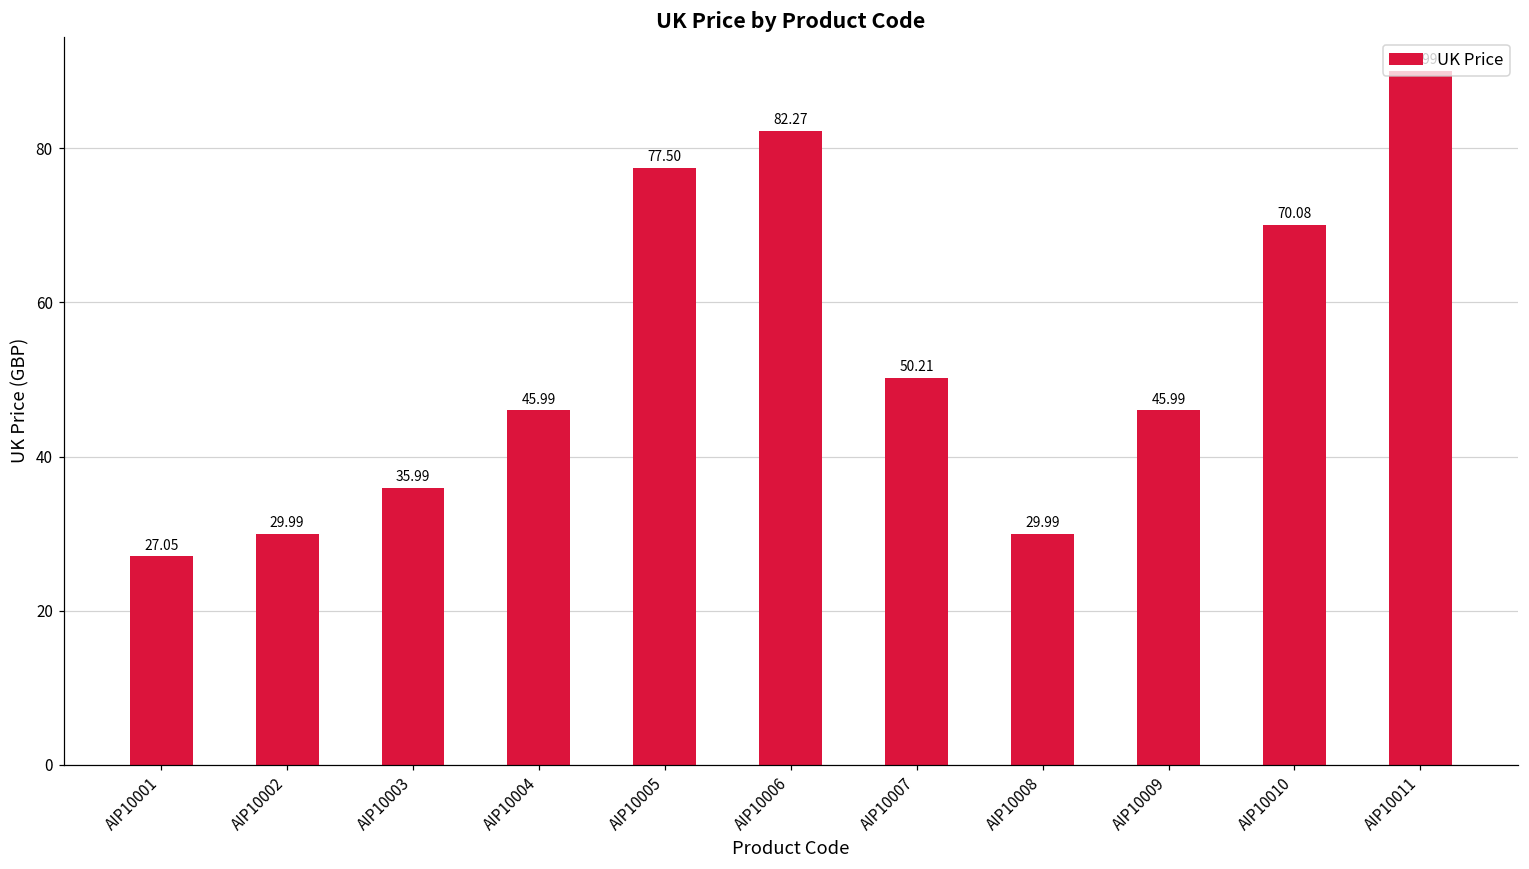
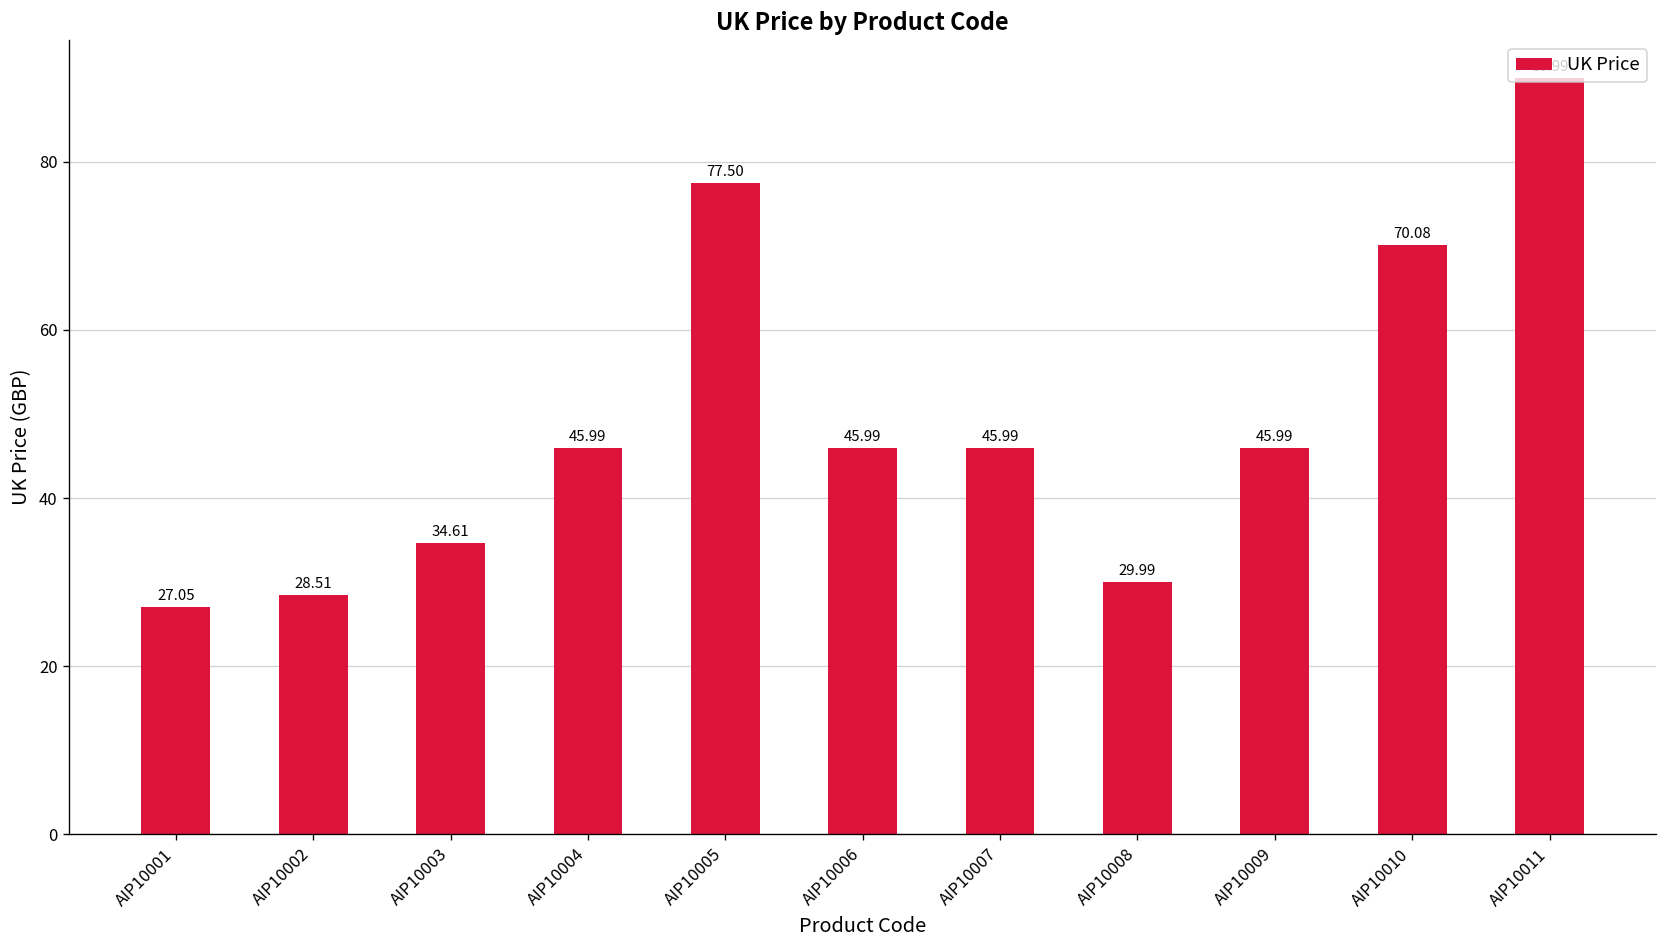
AIP10002: 29.99 -> 28.51
AIP10003: 35.99 -> 34.61
AIP10006: 82.27 -> 45.99
AIP10007: 50.21 -> 45.99
